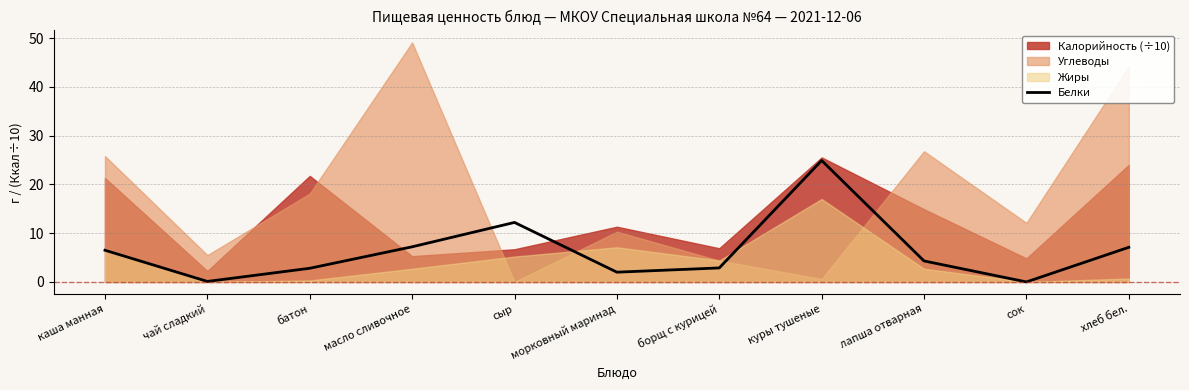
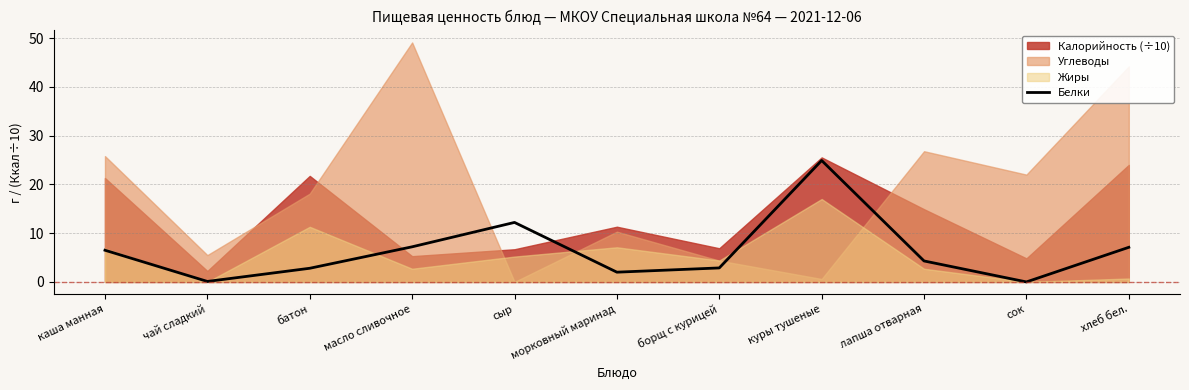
Жиры, батон: 0 -> 11
Углеводы, сок: 12 -> 22
